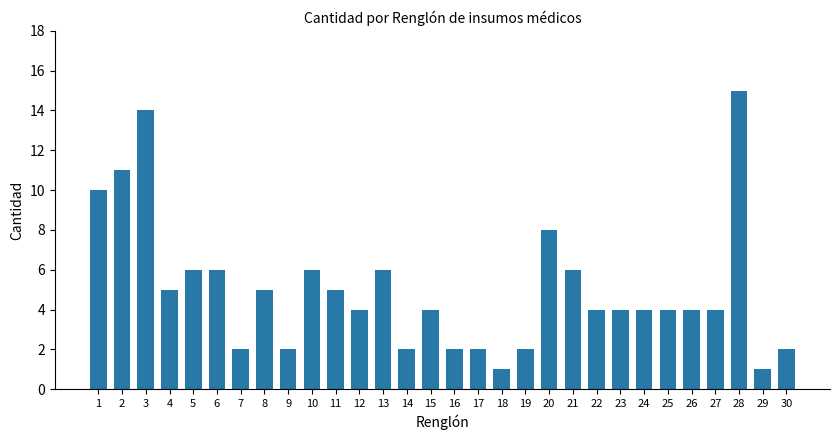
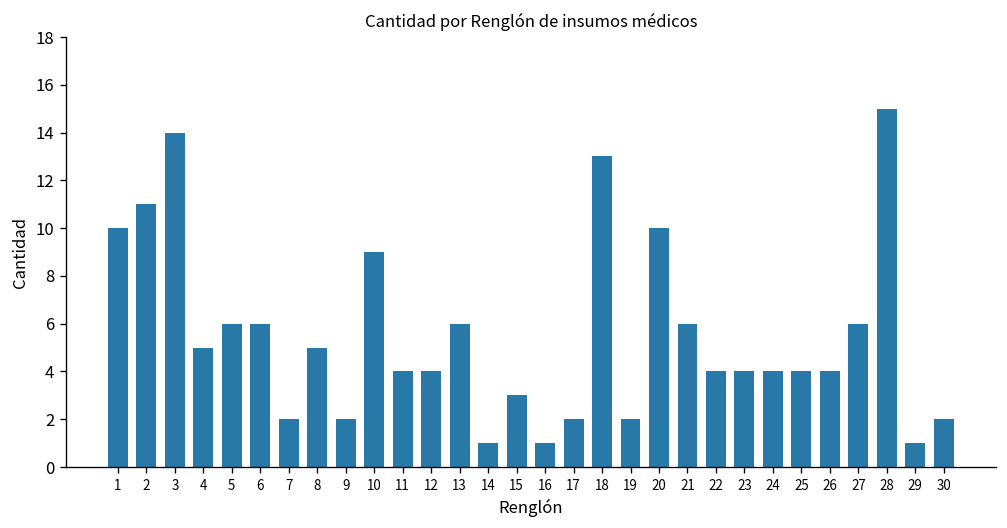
10: 6 -> 9
11: 5 -> 4
14: 2 -> 1
15: 4 -> 3
16: 2 -> 1
18: 1 -> 13
20: 8 -> 10
27: 4 -> 6
